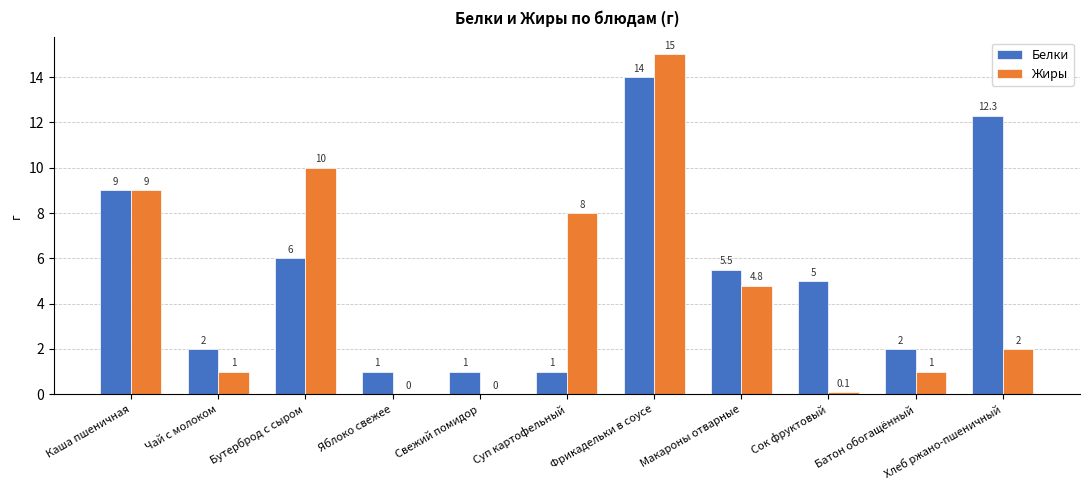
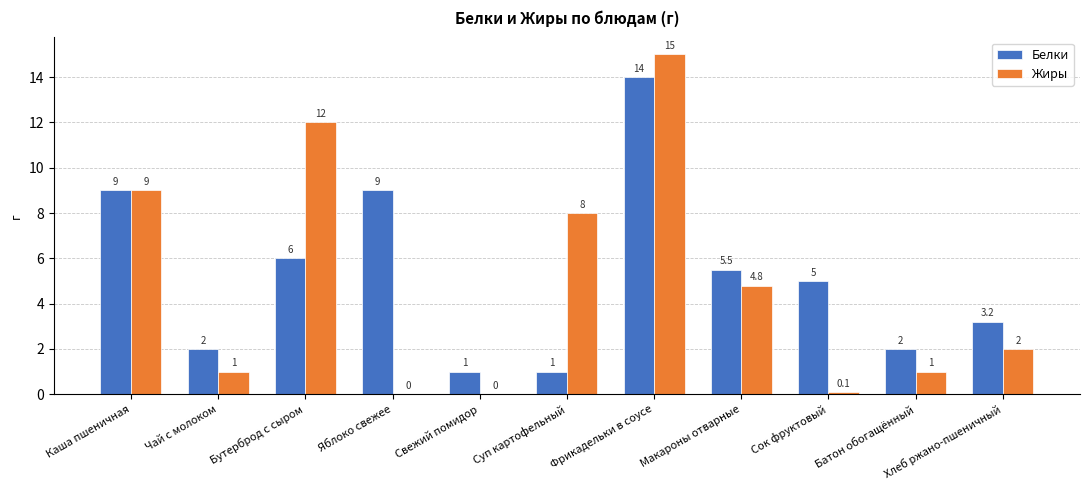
Жиры, Бутерброд с сыром: 10 -> 12
Белки, Яблоко свежее: 1 -> 9
Белки, Хлеб ржано-пшеничный: 12.3 -> 3.2
